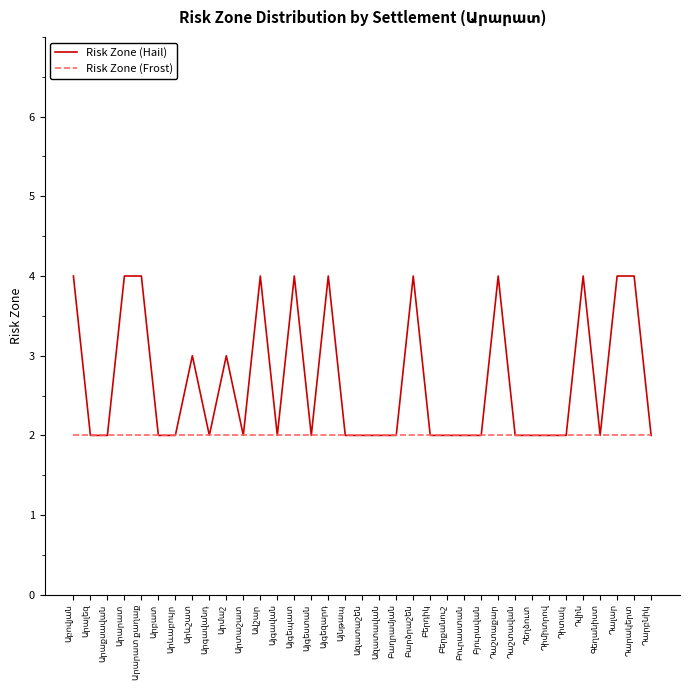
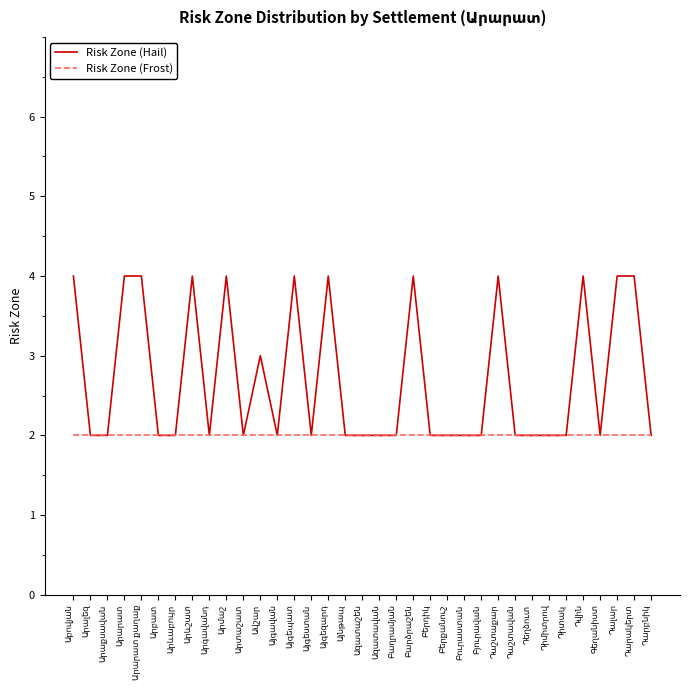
Risk Zone (Hail), Արևշատ: 3 -> 4
Risk Zone (Hail), Արմաշ: 3 -> 4
Risk Zone (Hail), Ավշար: 4 -> 3
